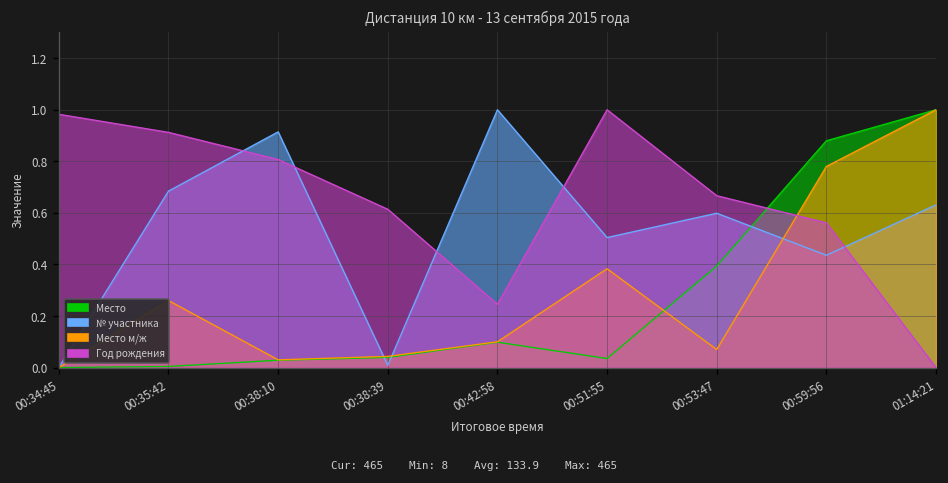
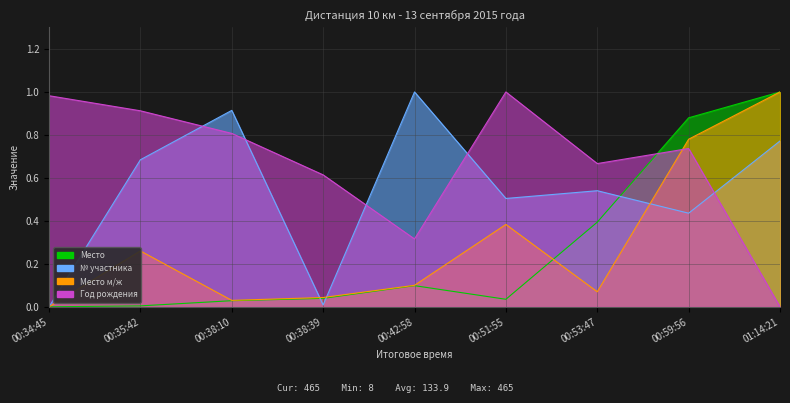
Год рождения, 00:42:58: 0.25 -> 0.32
№ участника, 00:53:47: 0.60 -> 0.54
Год рождения, 00:59:56: 0.56 -> 0.74
№ участника, 01:14:21: 0.63 -> 0.77
